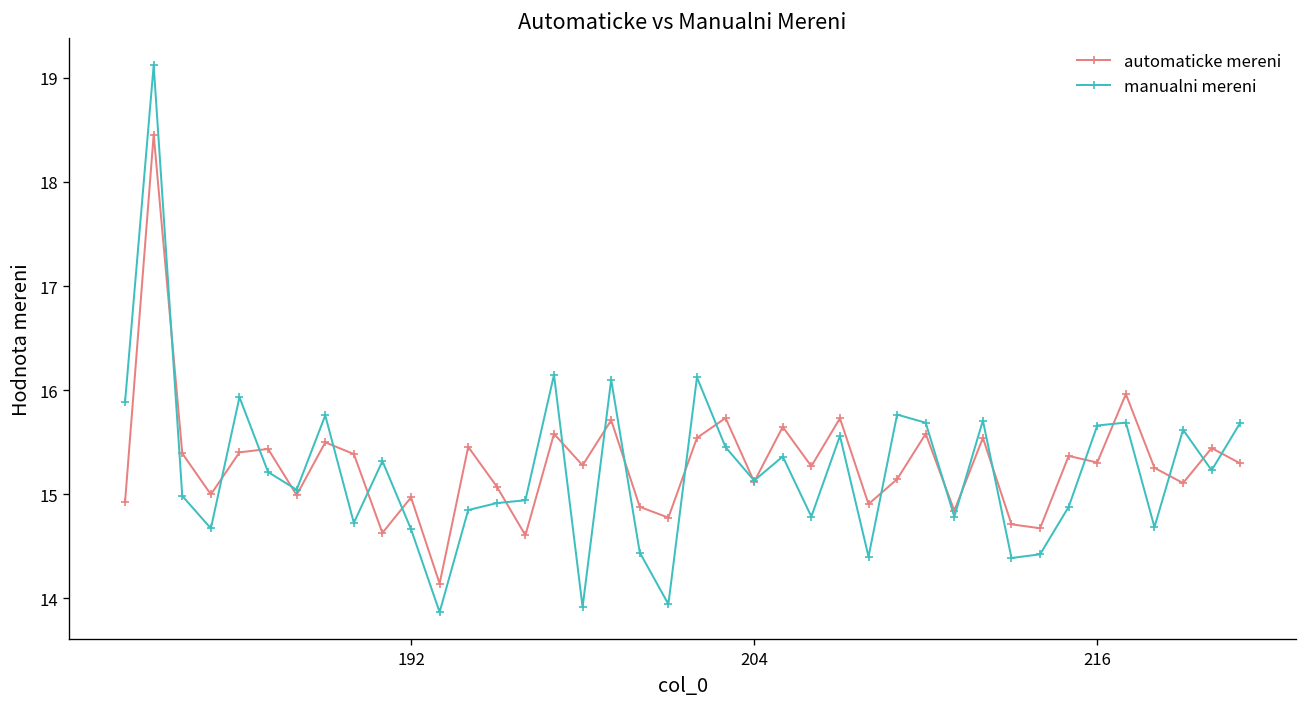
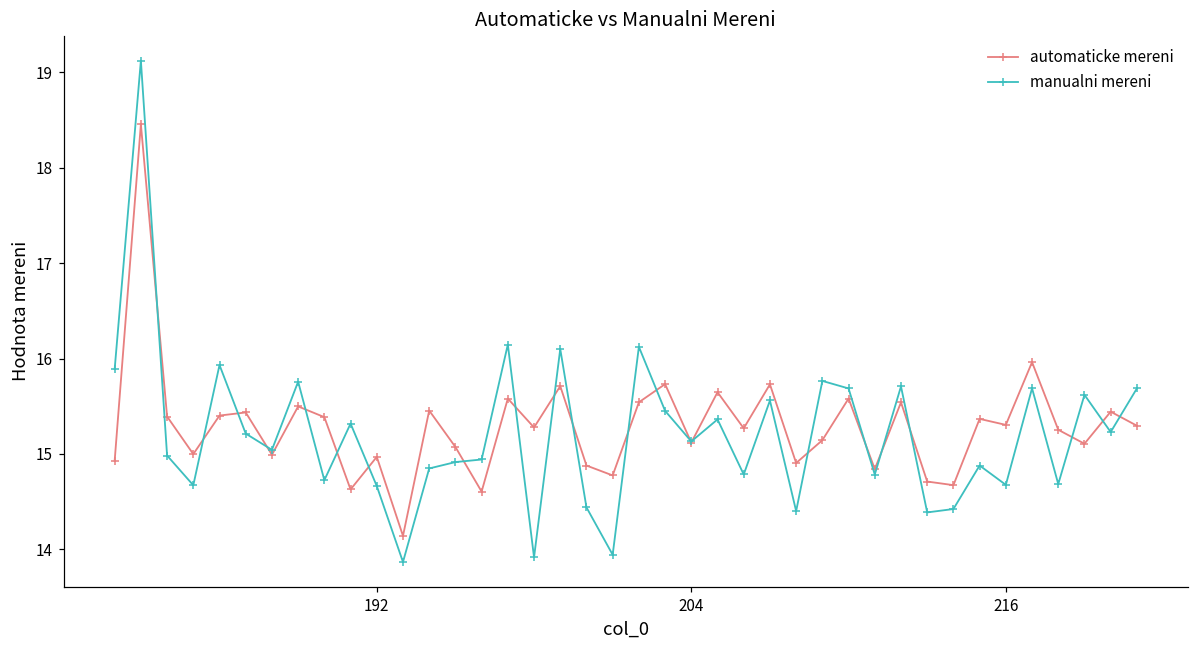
manualni mereni, 216: 15.7 -> 14.7
